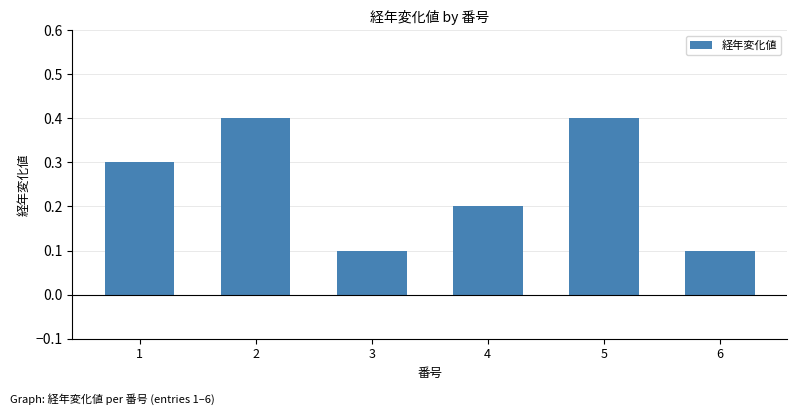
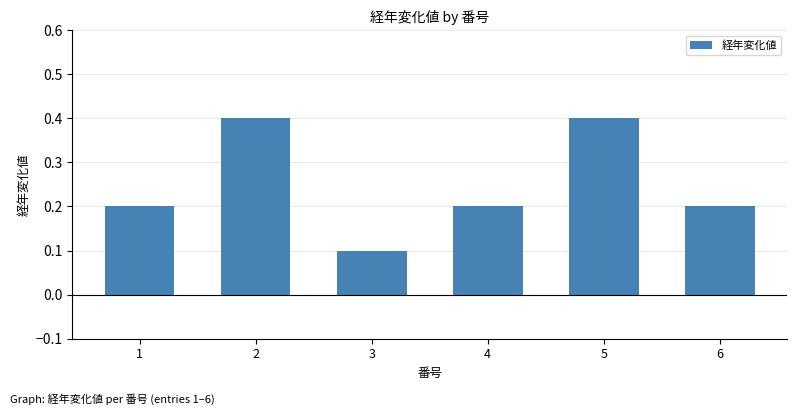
1: 0.3 -> 0.2
6: 0.1 -> 0.2
